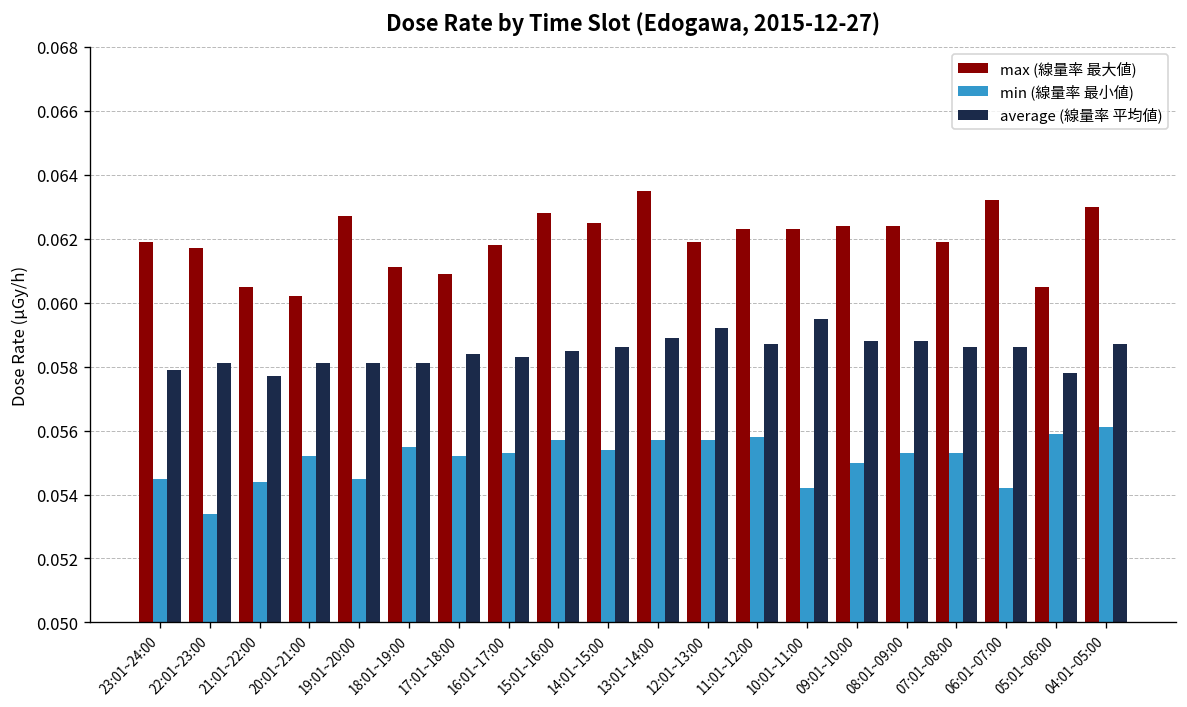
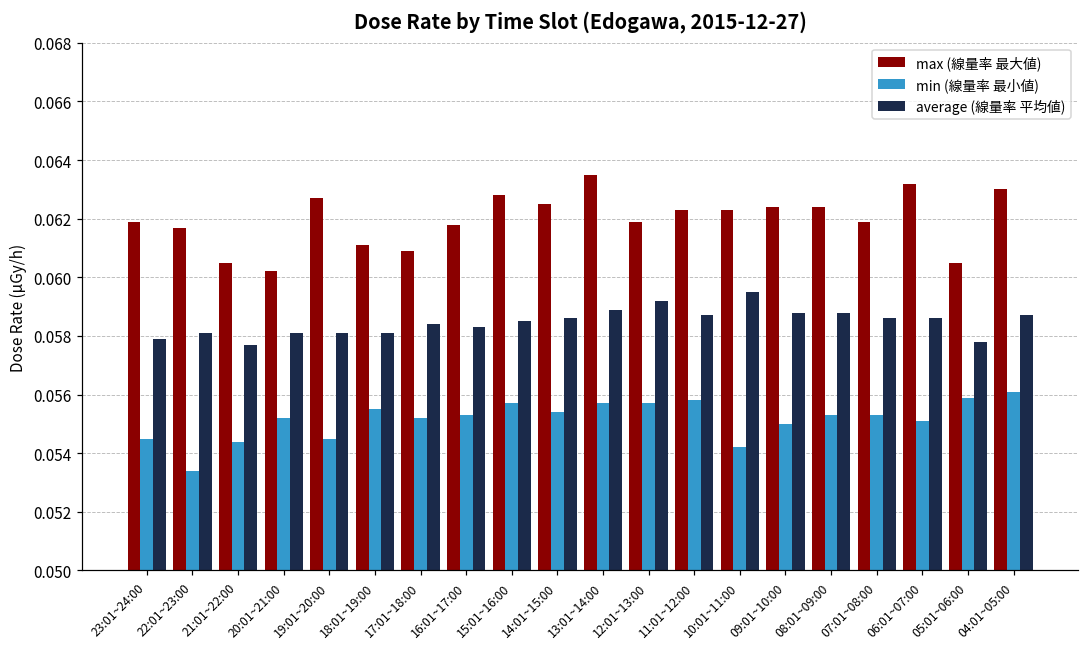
min (線量率 最小値), 06:01~07:00: 0.0542 -> 0.0551
